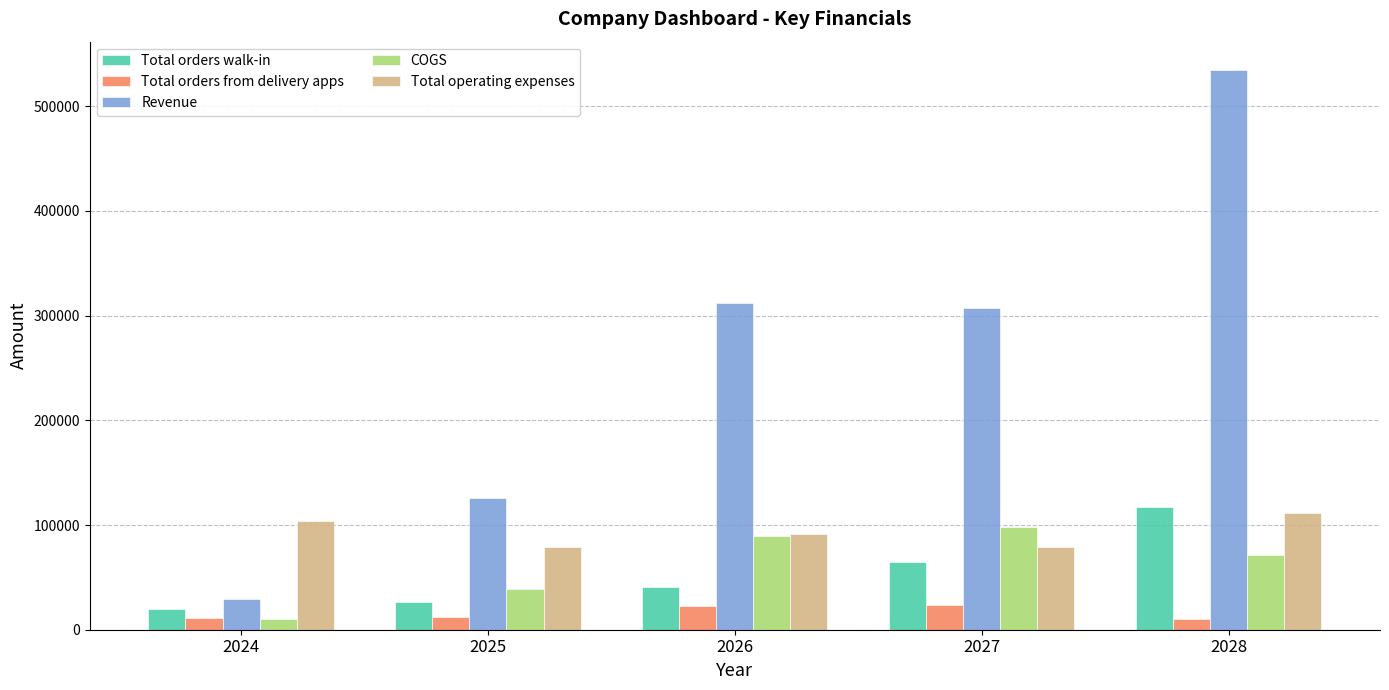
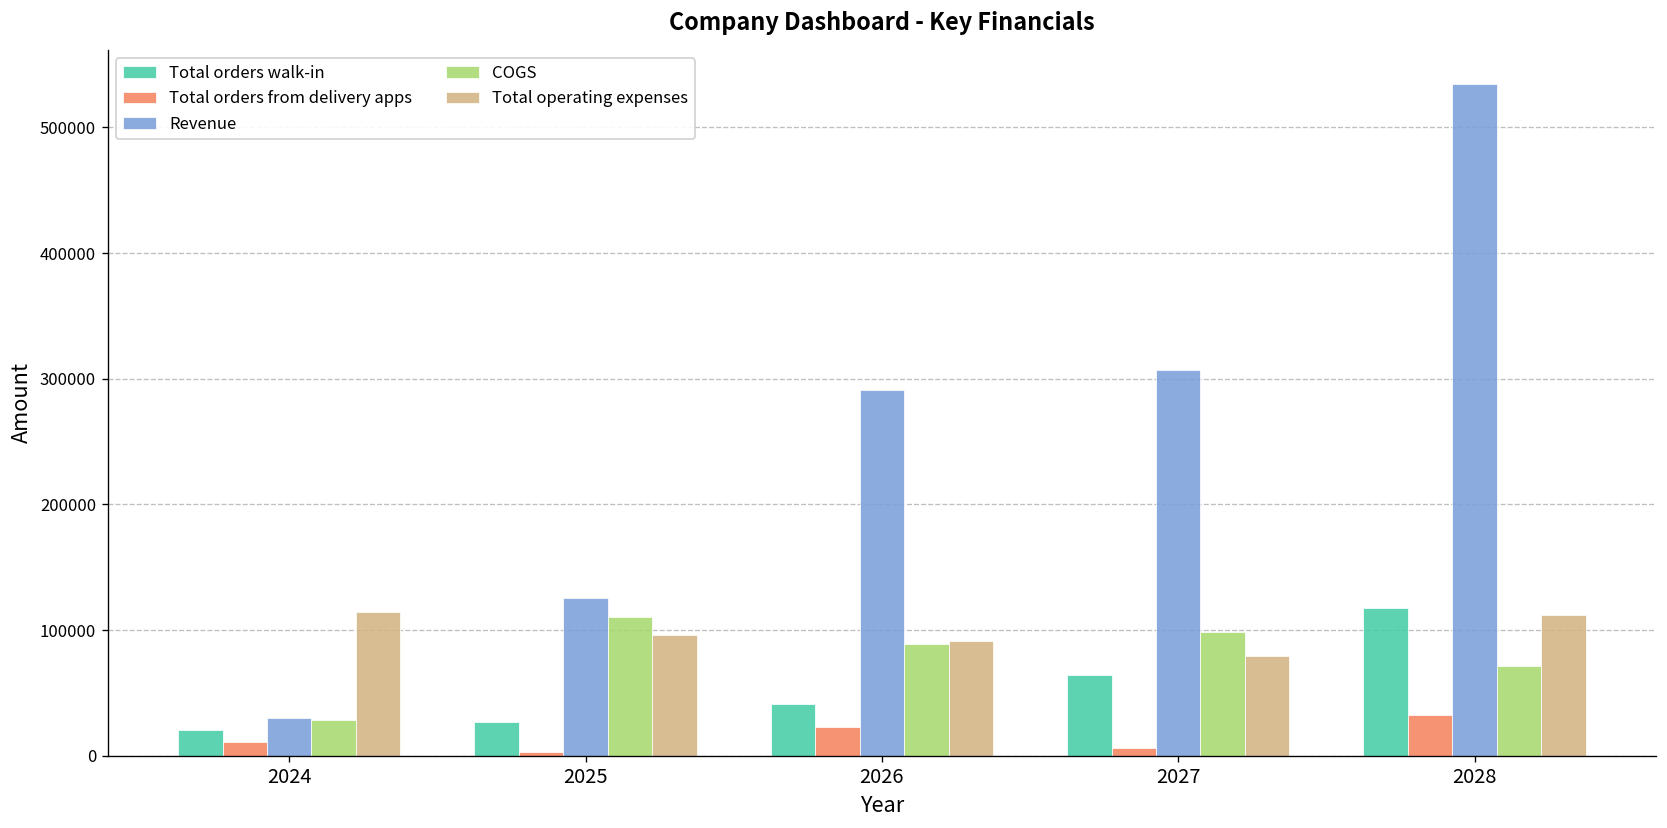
COGS, 2024: 10000 -> 29000
Total operating expenses, 2024: 104000 -> 114000
Total orders from delivery apps, 2025: 12000 -> 3000
COGS, 2025: 39000 -> 110000
Total operating expenses, 2025: 79000 -> 96000
Revenue, 2026: 312000 -> 291000
Total orders from delivery apps, 2027: 24000 -> 6000
Total orders from delivery apps, 2028: 10000 -> 32000
